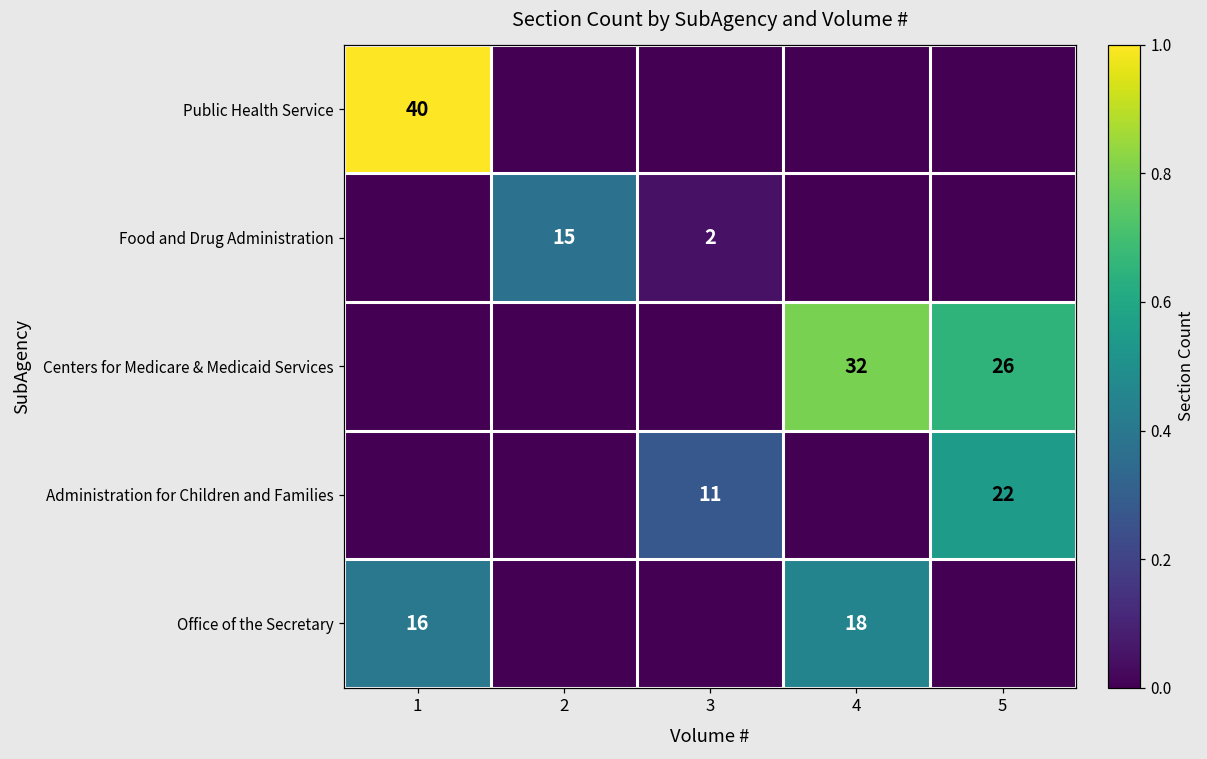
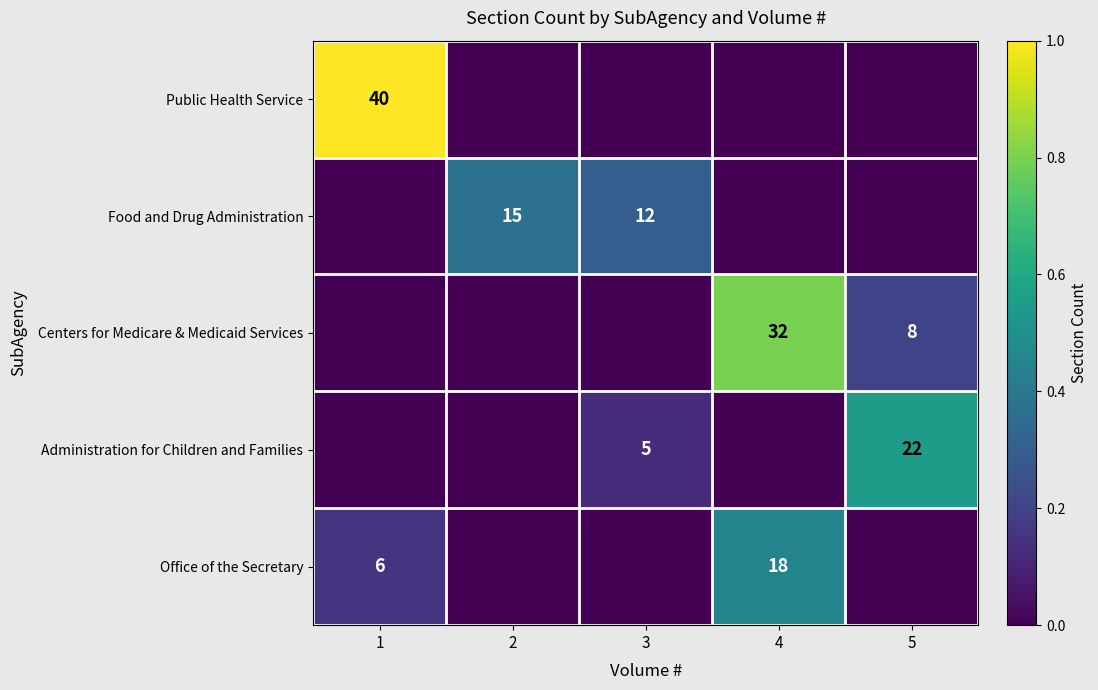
Food and Drug Administration, 3: 2 -> 12
Centers for Medicare & Medicaid Services, 5: 26 -> 8
Administration for Children and Families, 3: 11 -> 5
Office of the Secretary, 1: 16 -> 6
